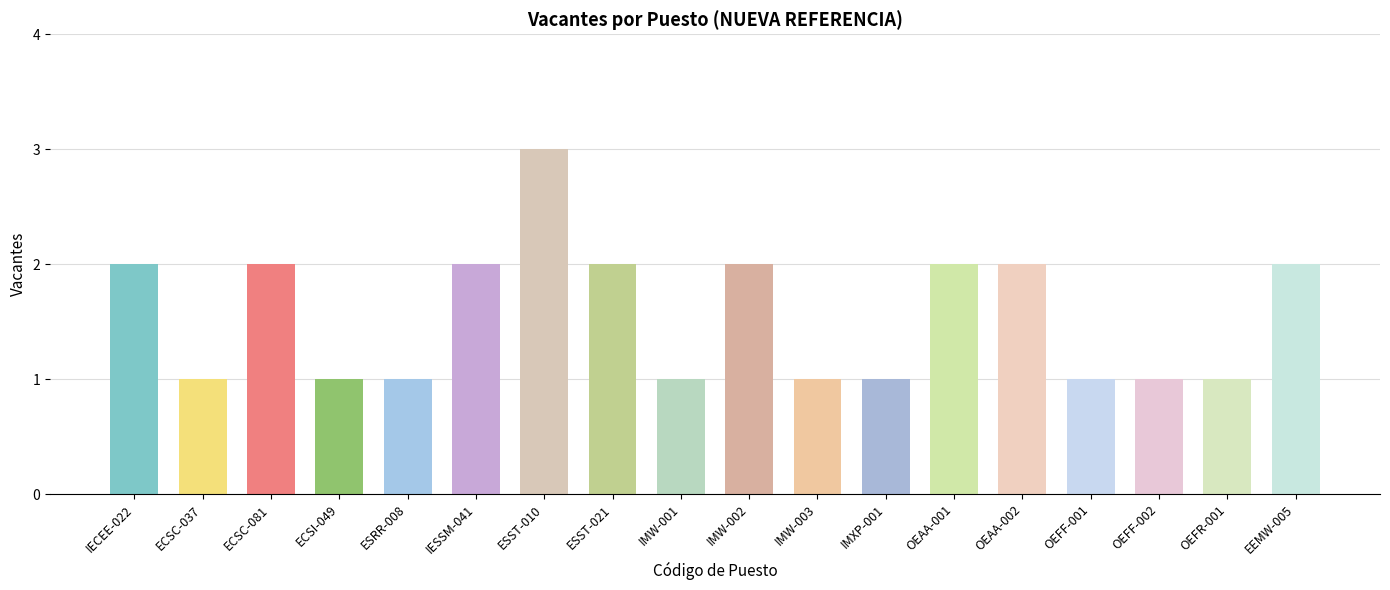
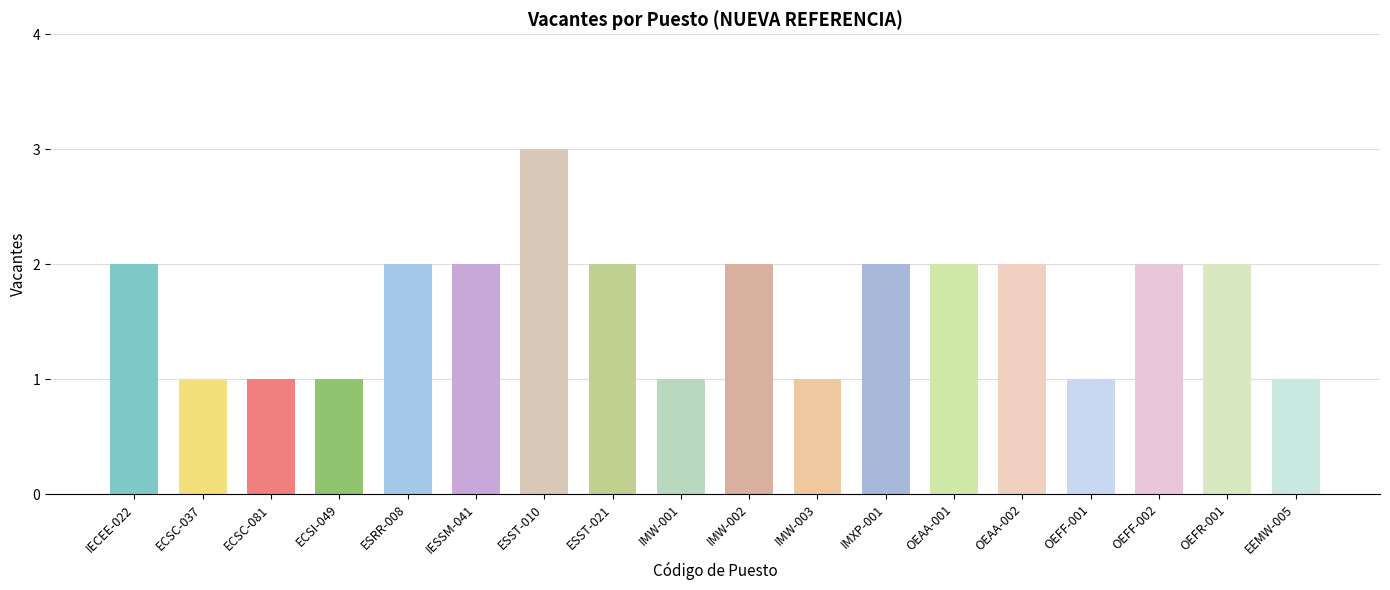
ECSC-081: 2 -> 1
ESRR-008: 1 -> 2
IMXP-001: 1 -> 2
OEFF-002: 1 -> 2
OEFR-001: 1 -> 2
EEMW-005: 2 -> 1
